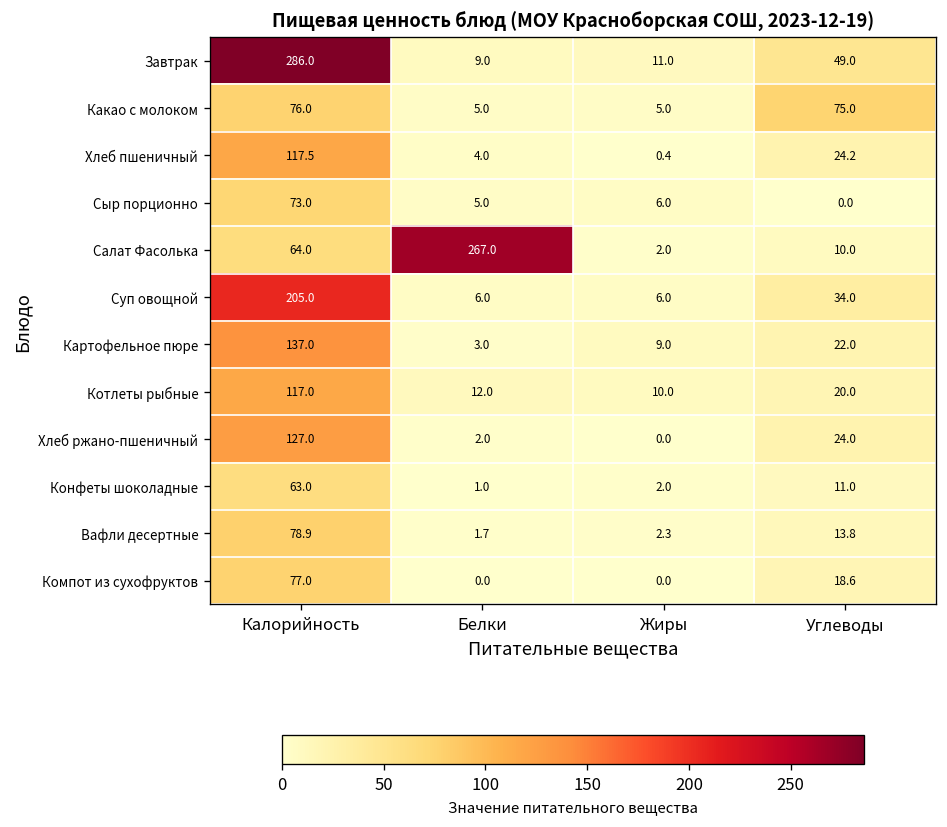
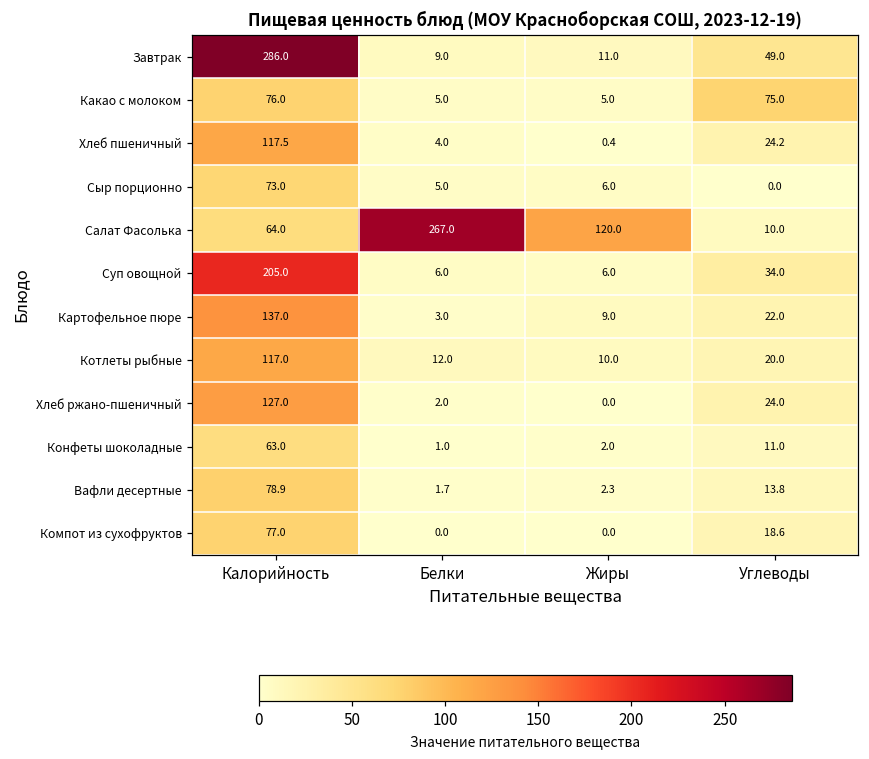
Салат Фасолька, Жиры: 2.0 -> 120.0
